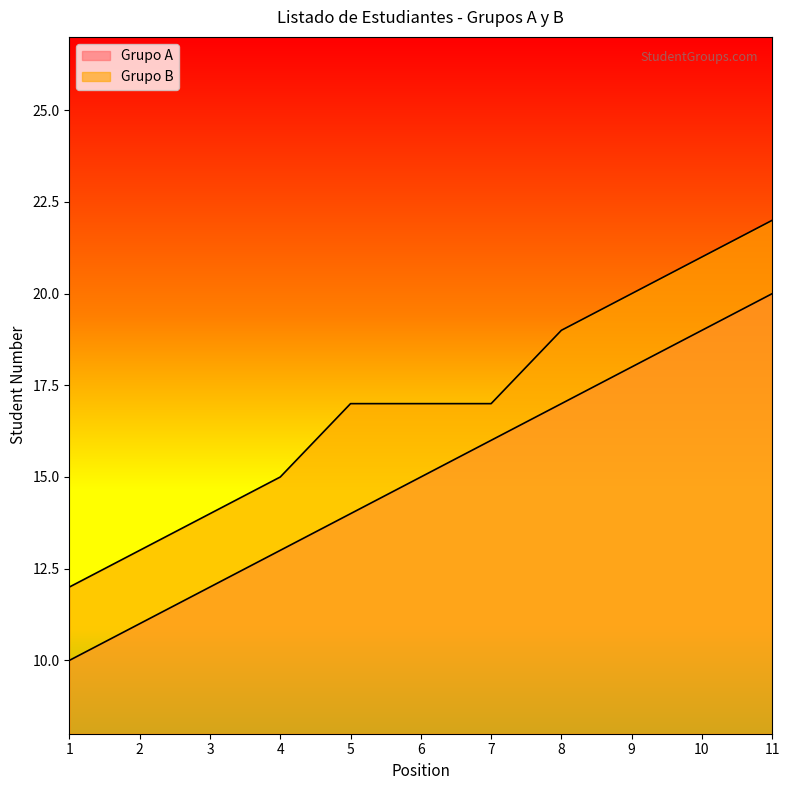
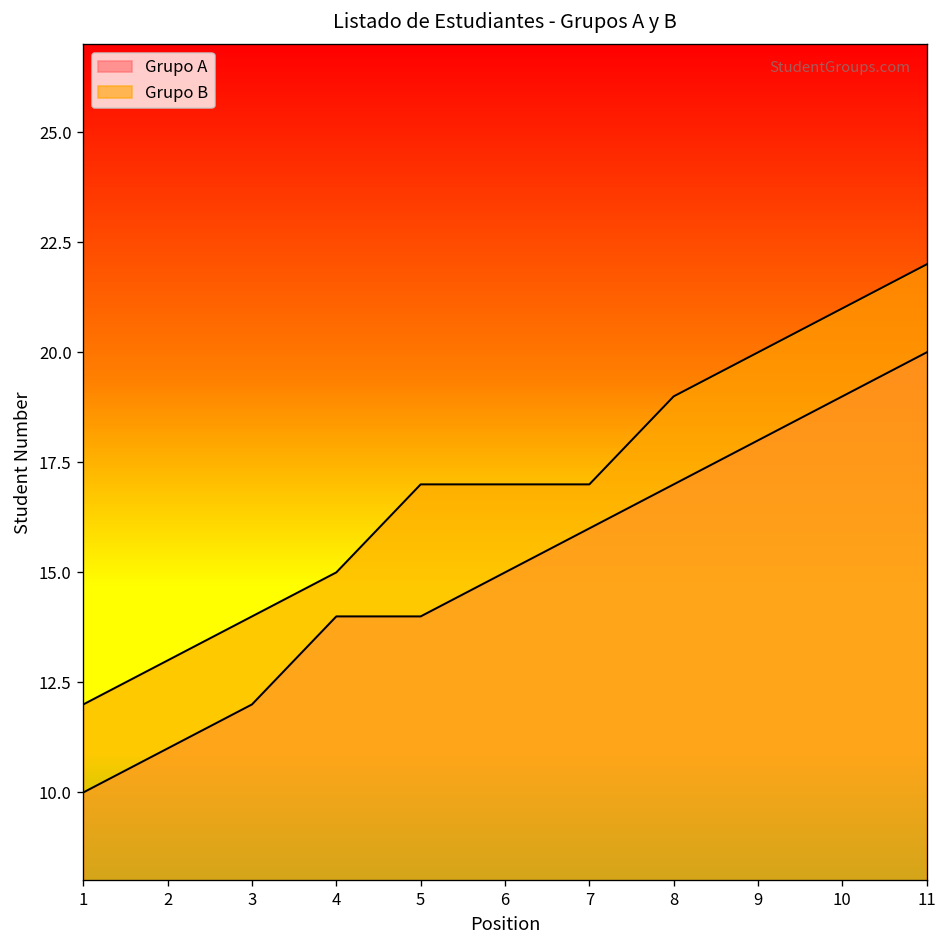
Grupo A, 4: 13 -> 14
